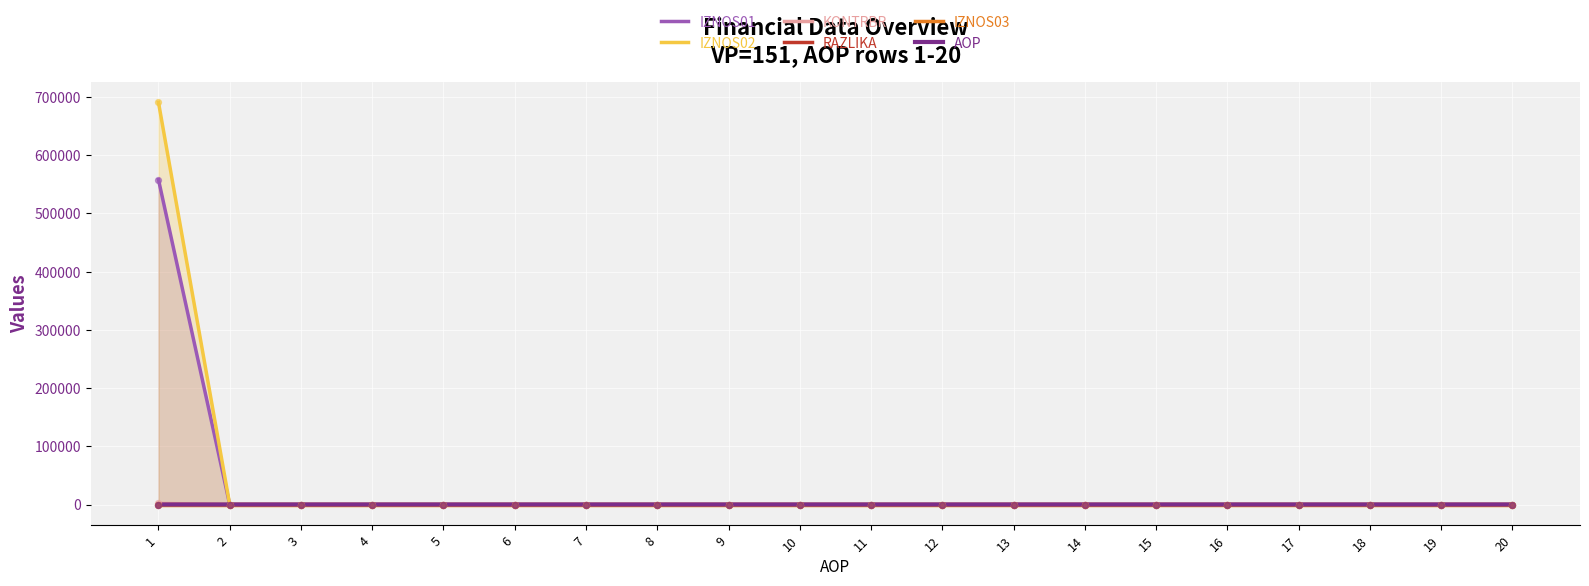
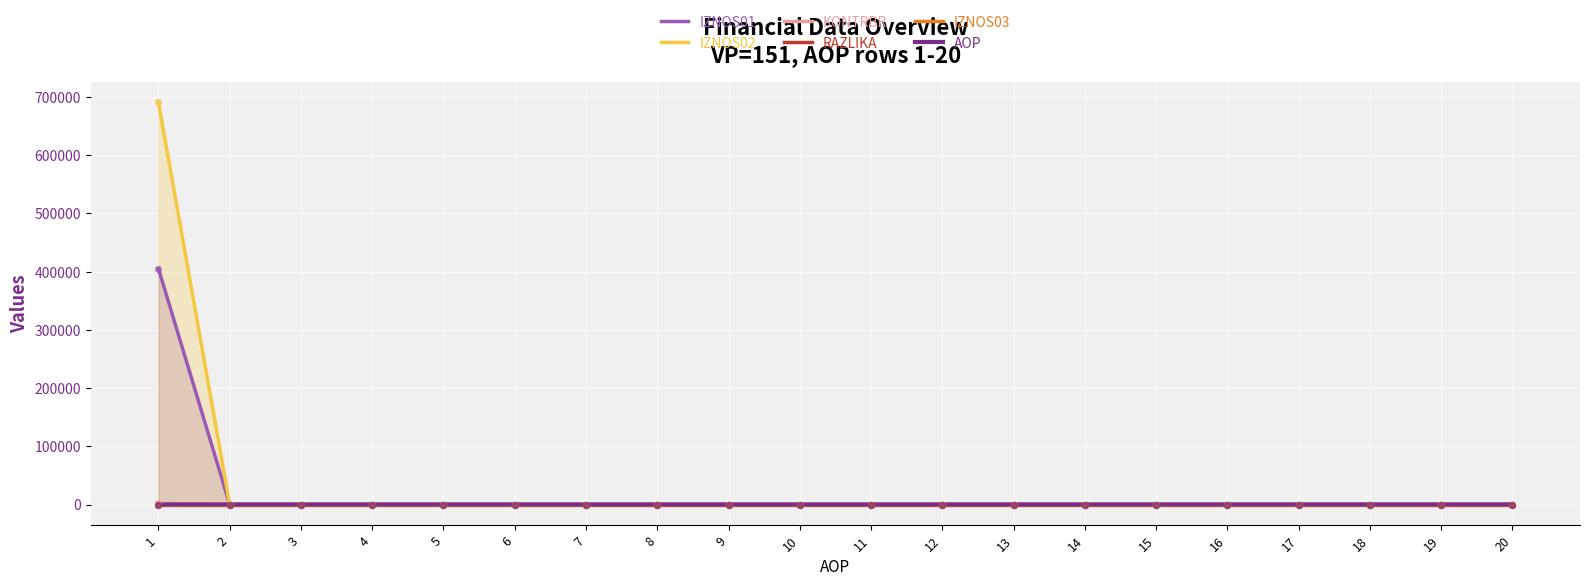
IZNOS01, 1: 560000 -> 400000
